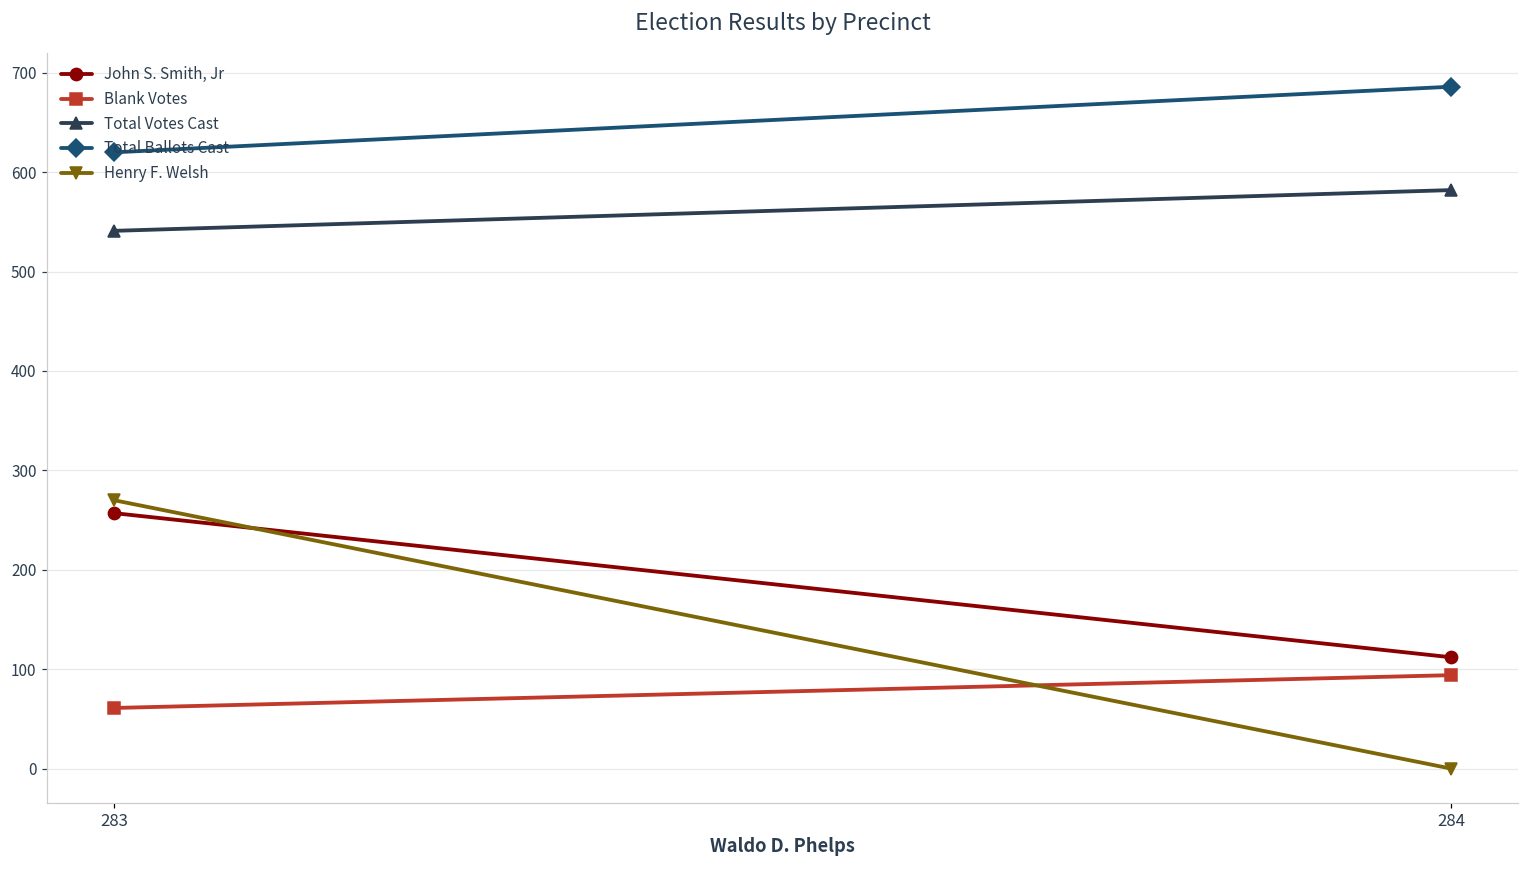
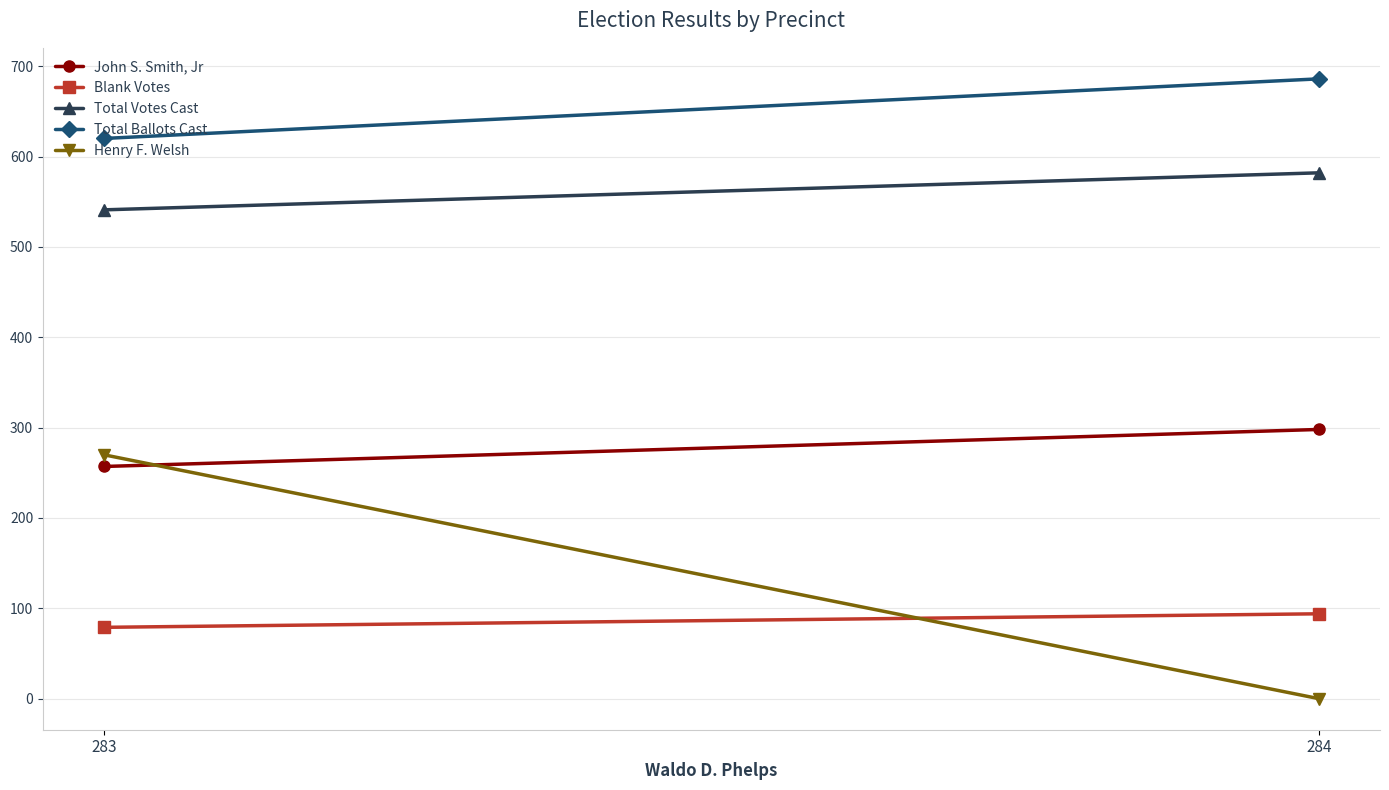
Blank Votes, 283: 60 -> 80
John S. Smith, Jr, 284: 110 -> 300
